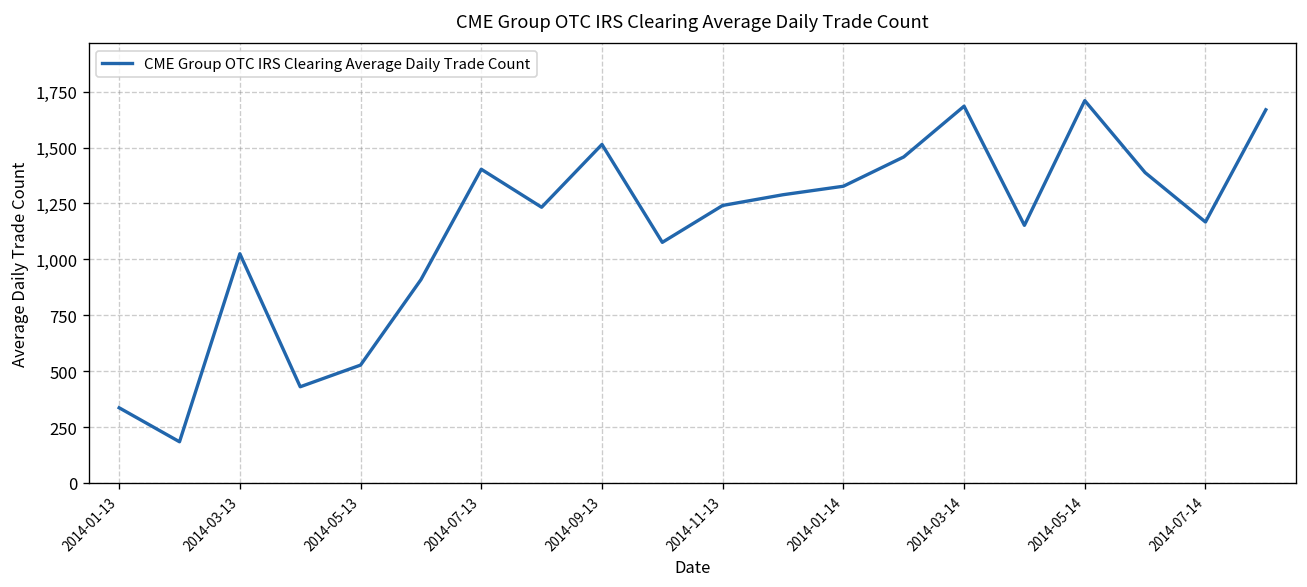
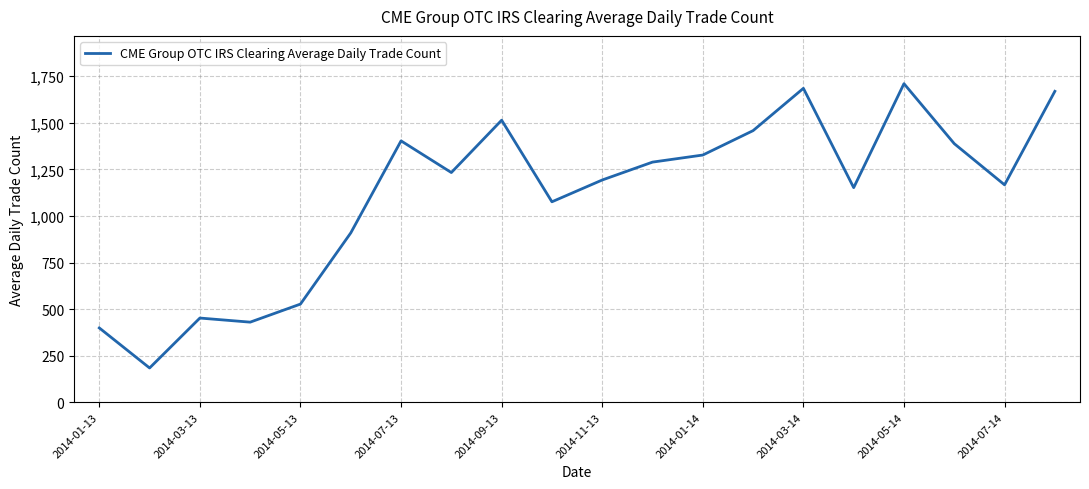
2014-01-13: 340 -> 400
2014-03-13: 1,030 -> 450
2014-11-13: 1,240 -> 1,190
